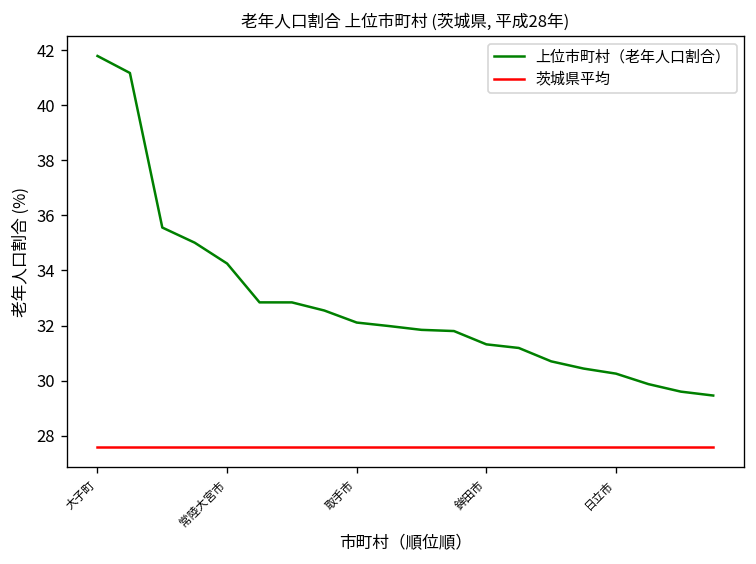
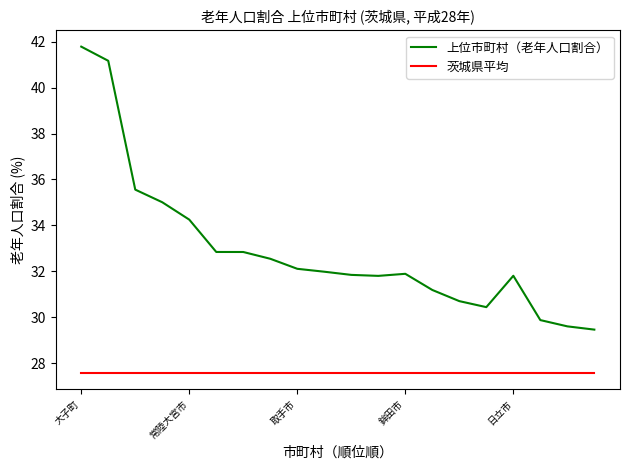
上位市町村（老年人口割合）, 鉾田市: 31.3 -> 31.9
上位市町村（老年人口割合）, 日立市: 30.3 -> 31.8
